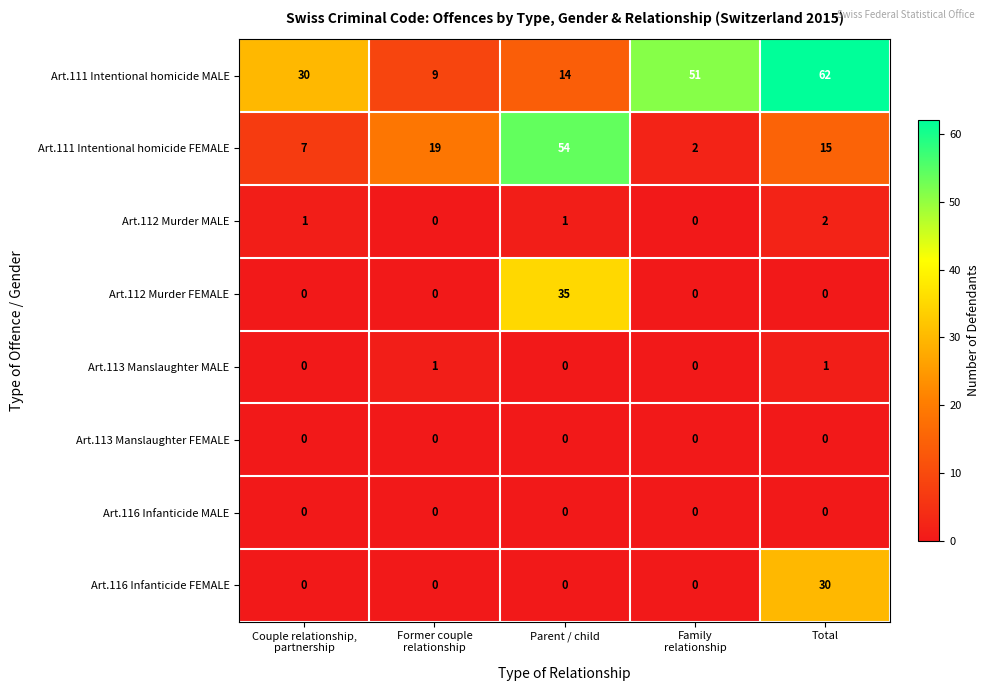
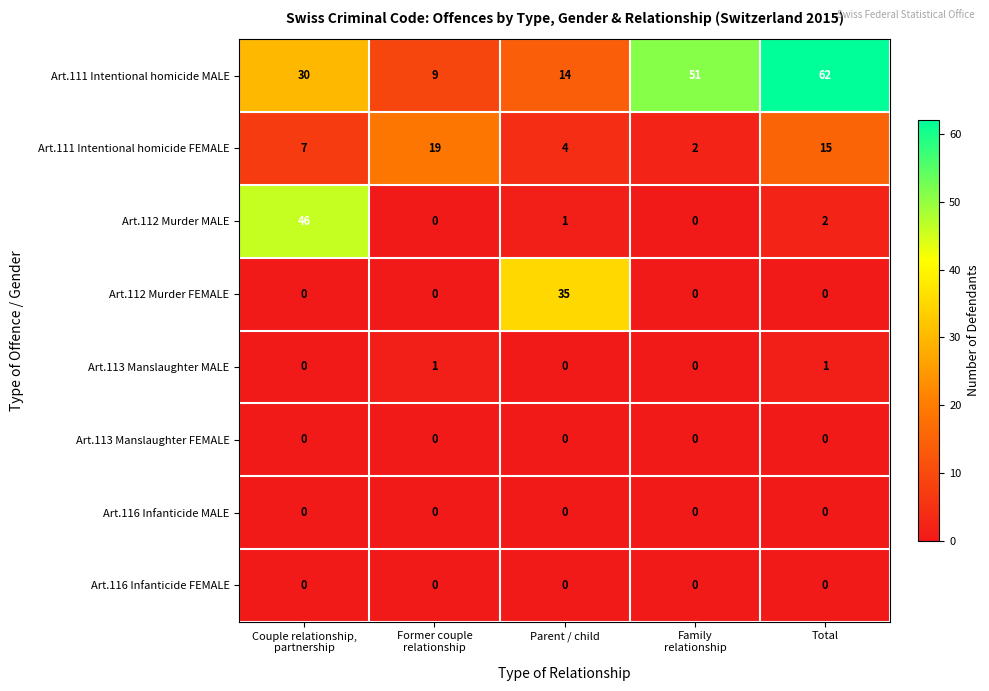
Art.111 Intentional homicide FEMALE, Parent / child: 54 -> 4
Art.112 Murder MALE, Couple relationship, partnership: 1 -> 46
Art.116 Infanticide FEMALE, Total: 30 -> 0
